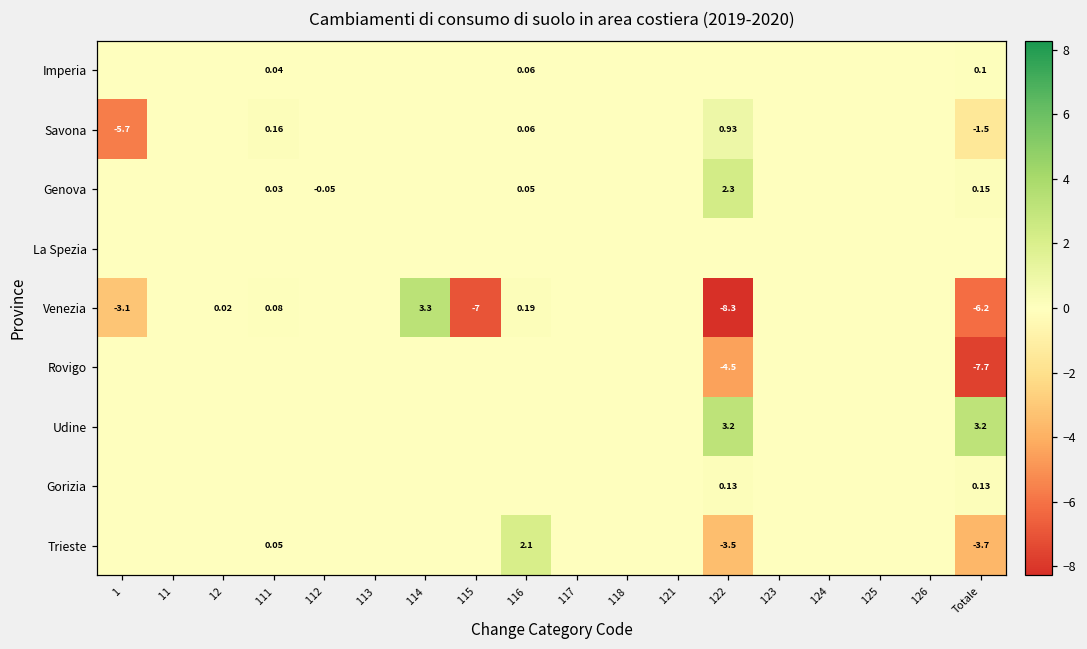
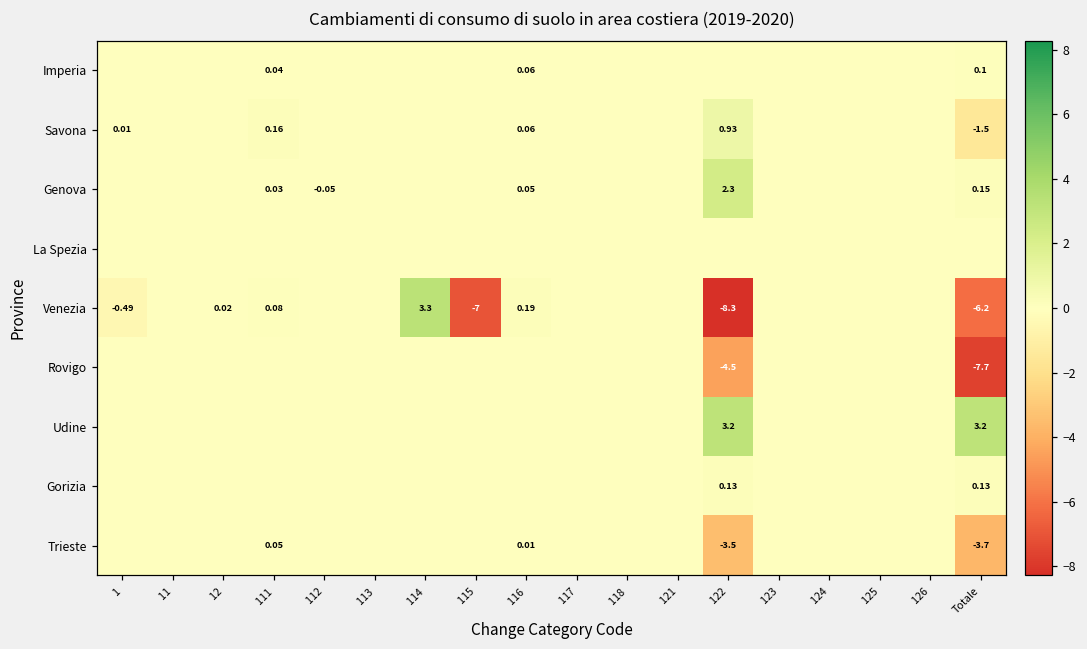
Savona, 1: -5.7 -> 0.01
Venezia, 1: -3.1 -> -0.49
Trieste, 116: 2.1 -> 0.01
